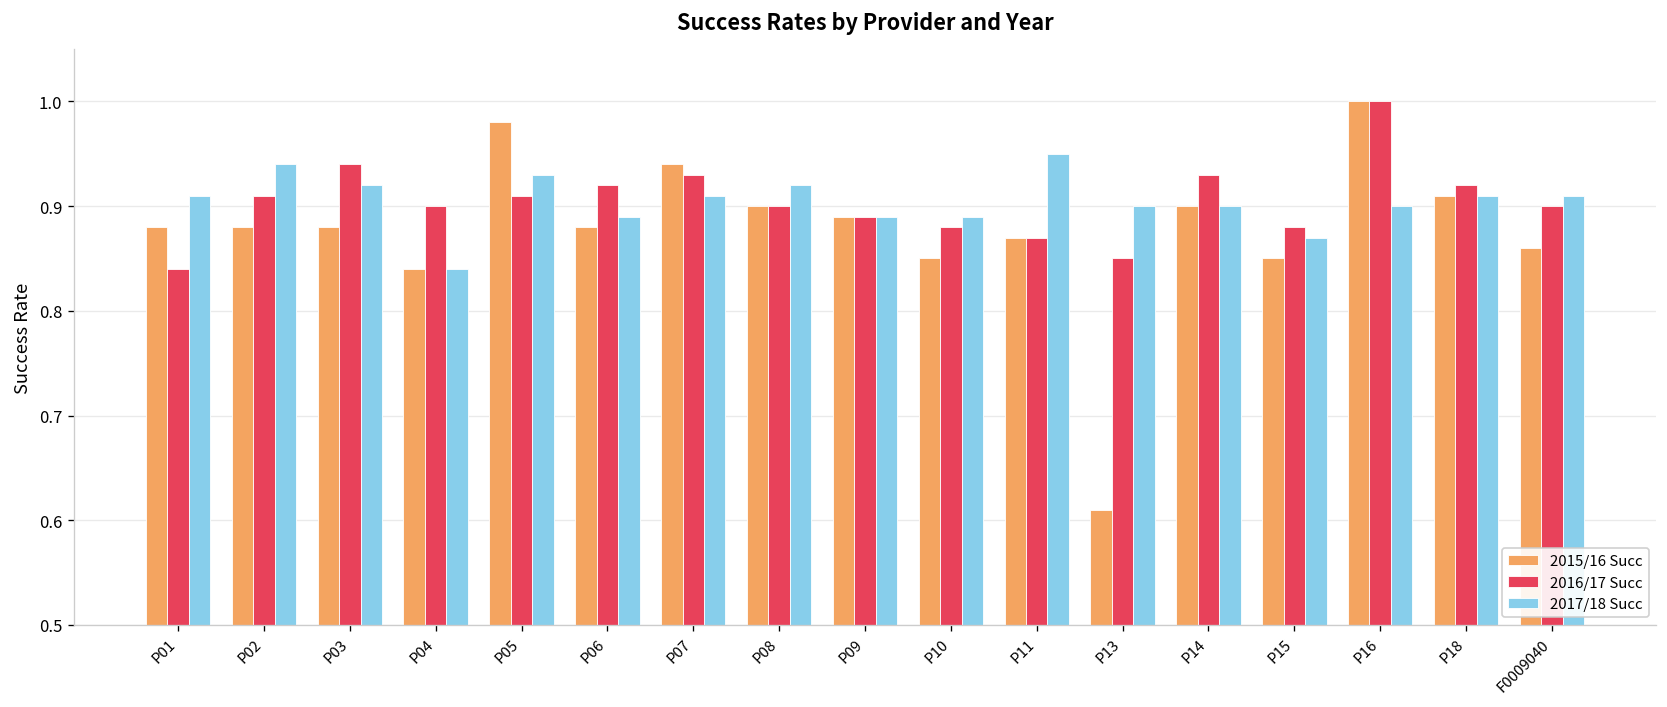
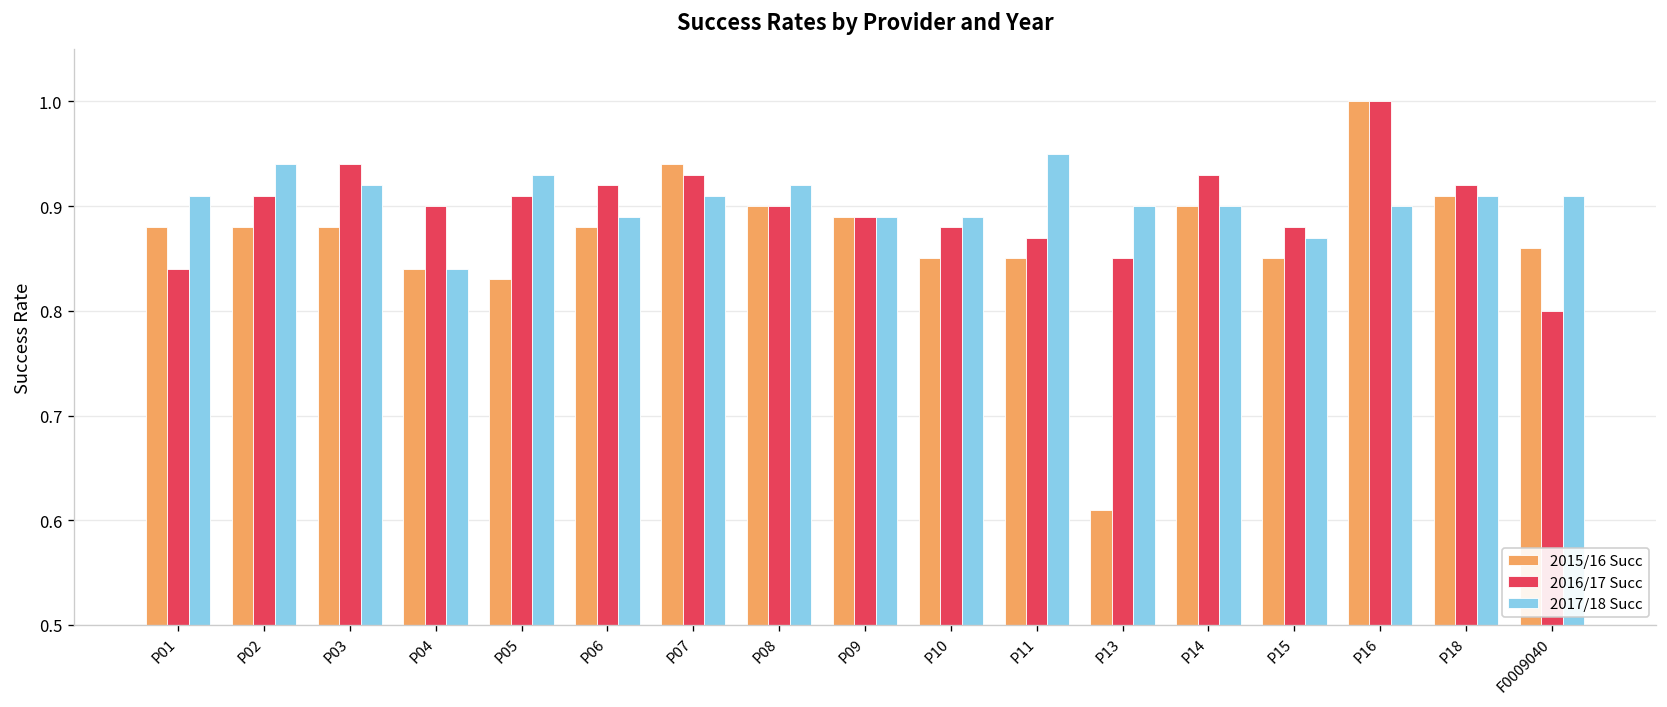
2015/16 Succ, P05: 0.98 -> 0.83
2015/16 Succ, P11: 0.87 -> 0.85
2016/17 Succ, F0009040: 0.9 -> 0.8
